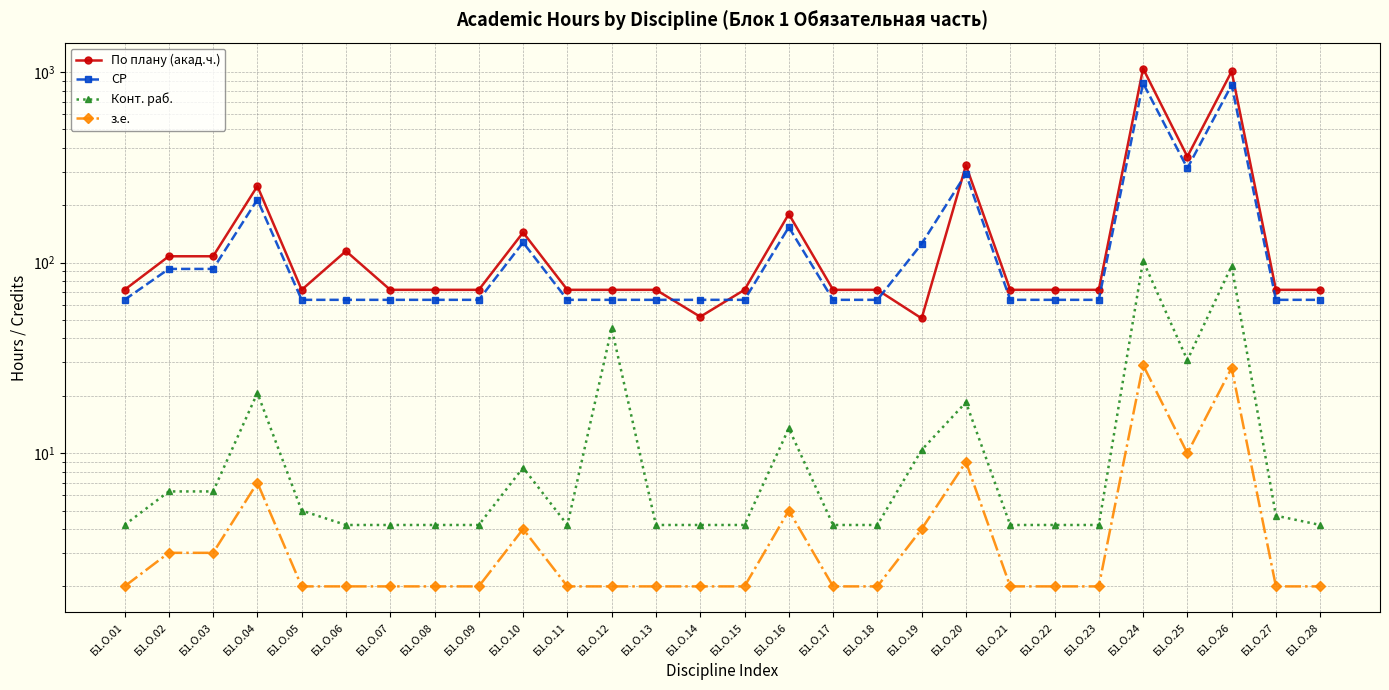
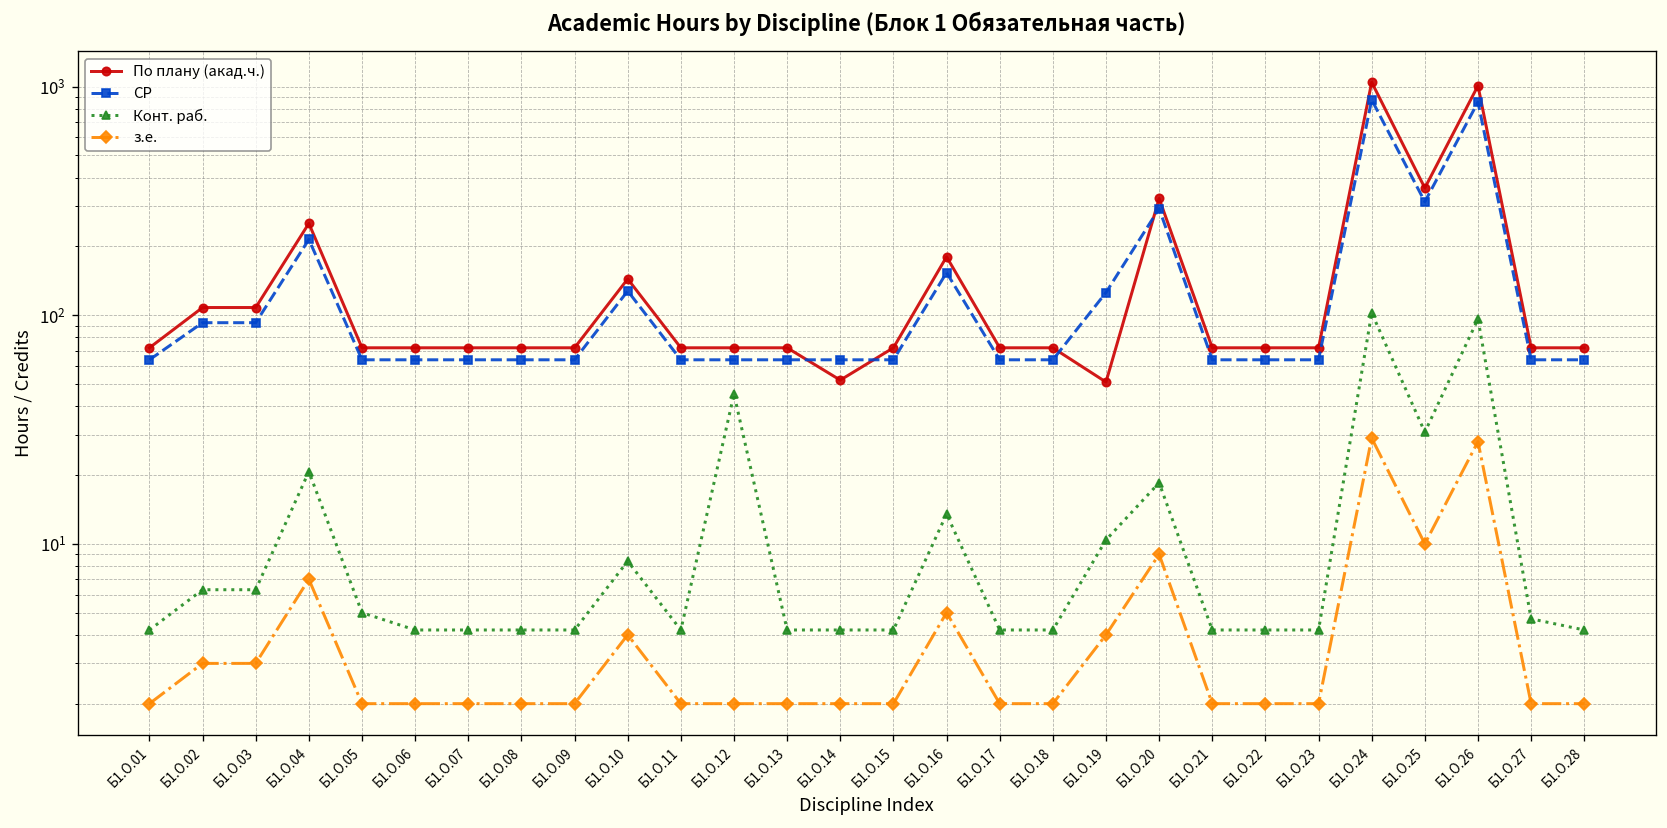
По плану (акад.ч.), Б1.О.06: 120 -> 72
